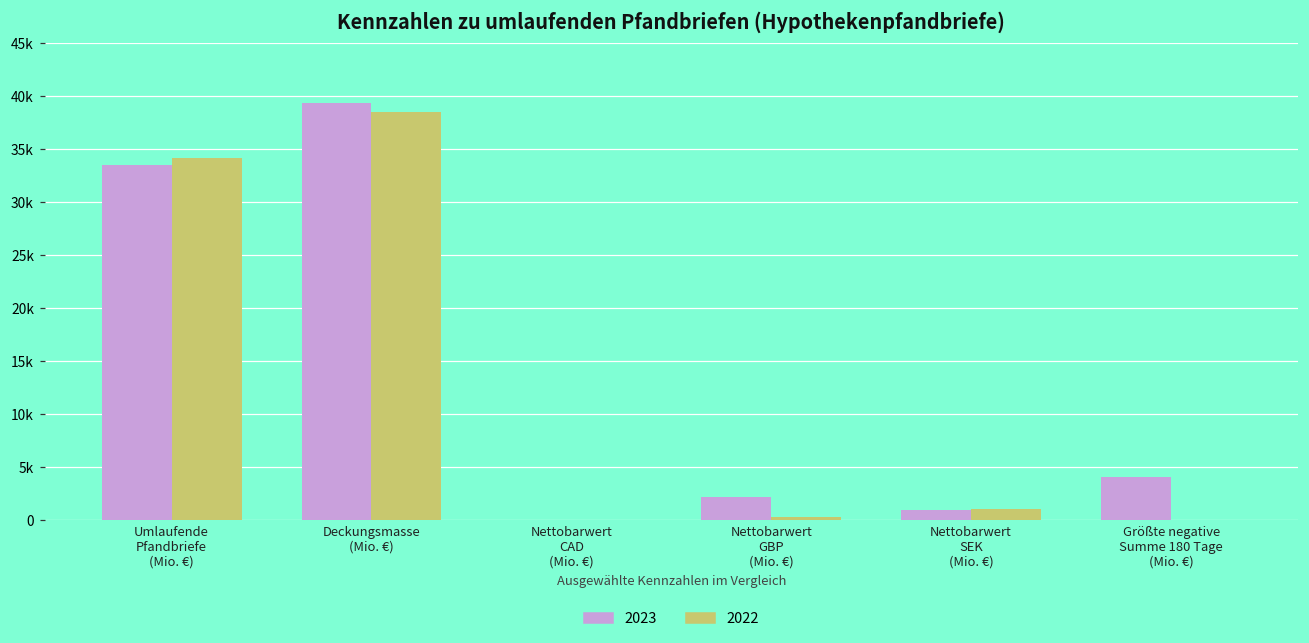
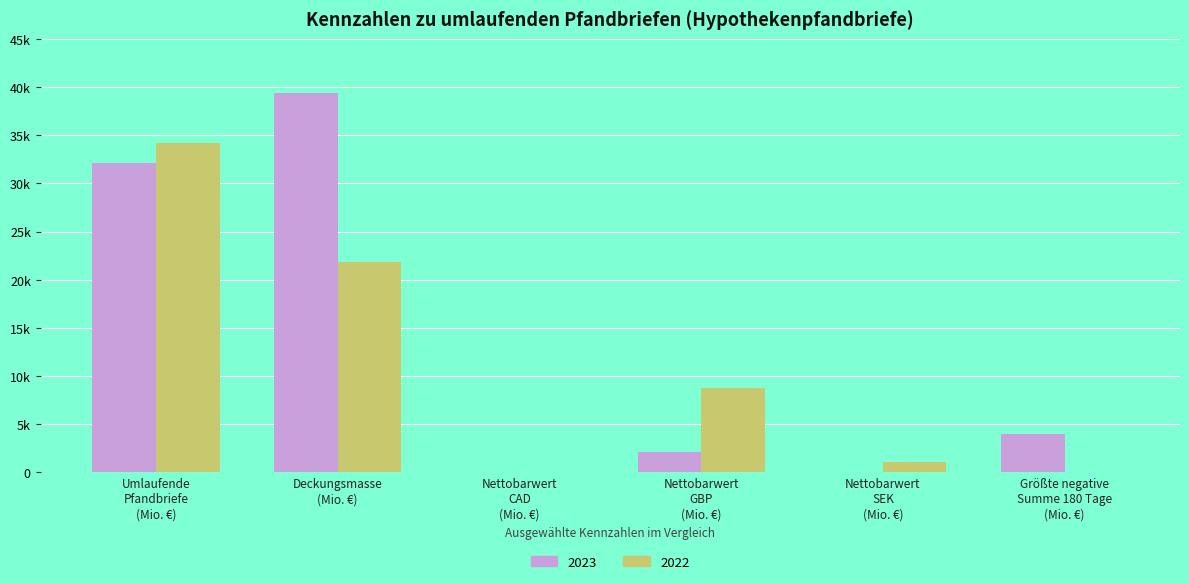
2023, Umlaufende Pfandbriefe (Mio. €): 34000 -> 32000
2022, Deckungsmasse (Mio. €): 39000 -> 22000
2022, Nettobarwert GBP (Mio. €): 0 -> 9000
2023, Nettobarwert SEK (Mio. €): 1000 -> 0
